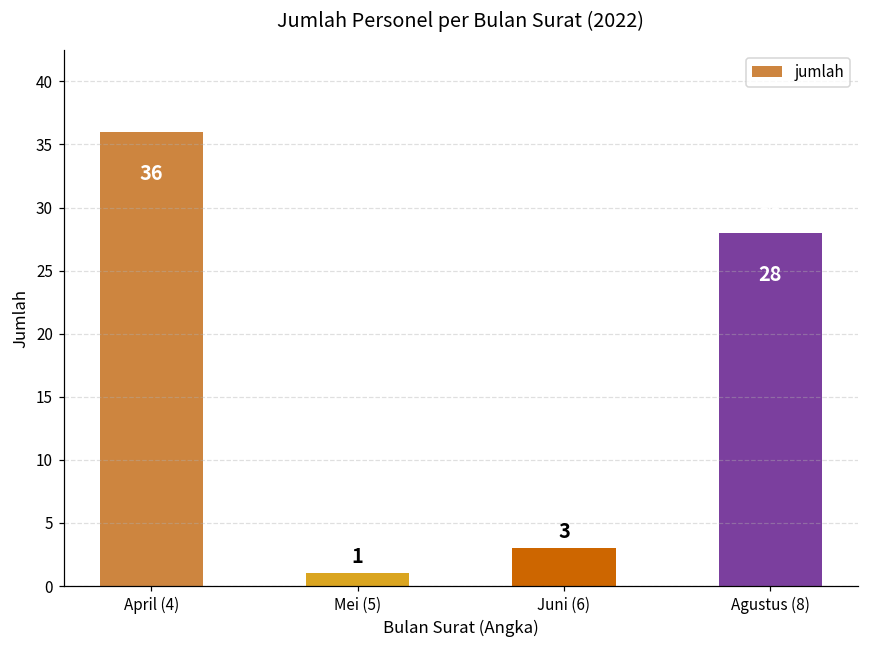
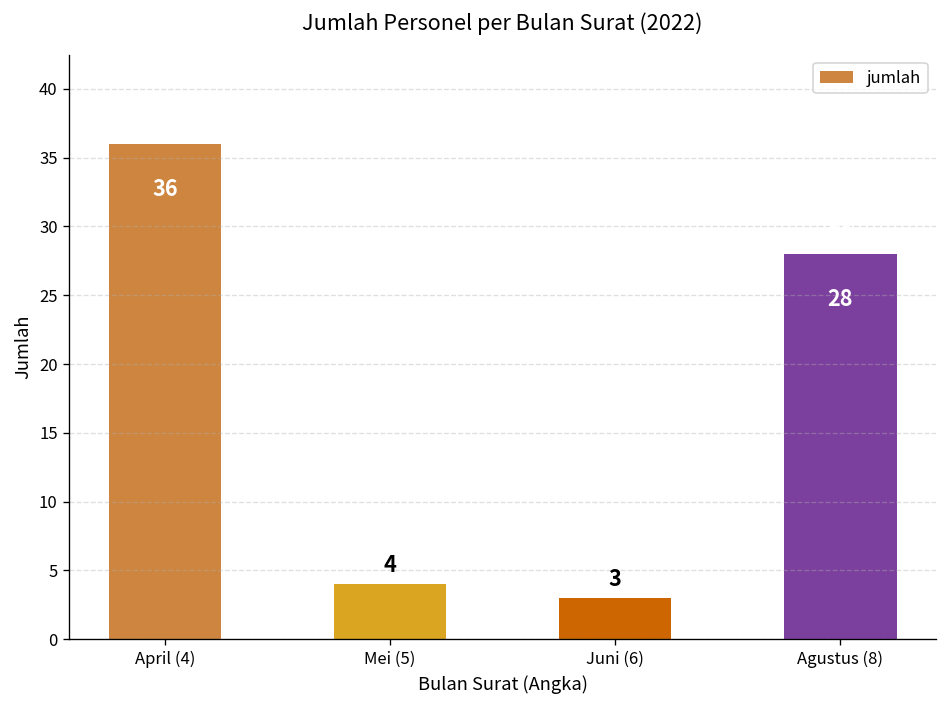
Mei (5): 1 -> 4
